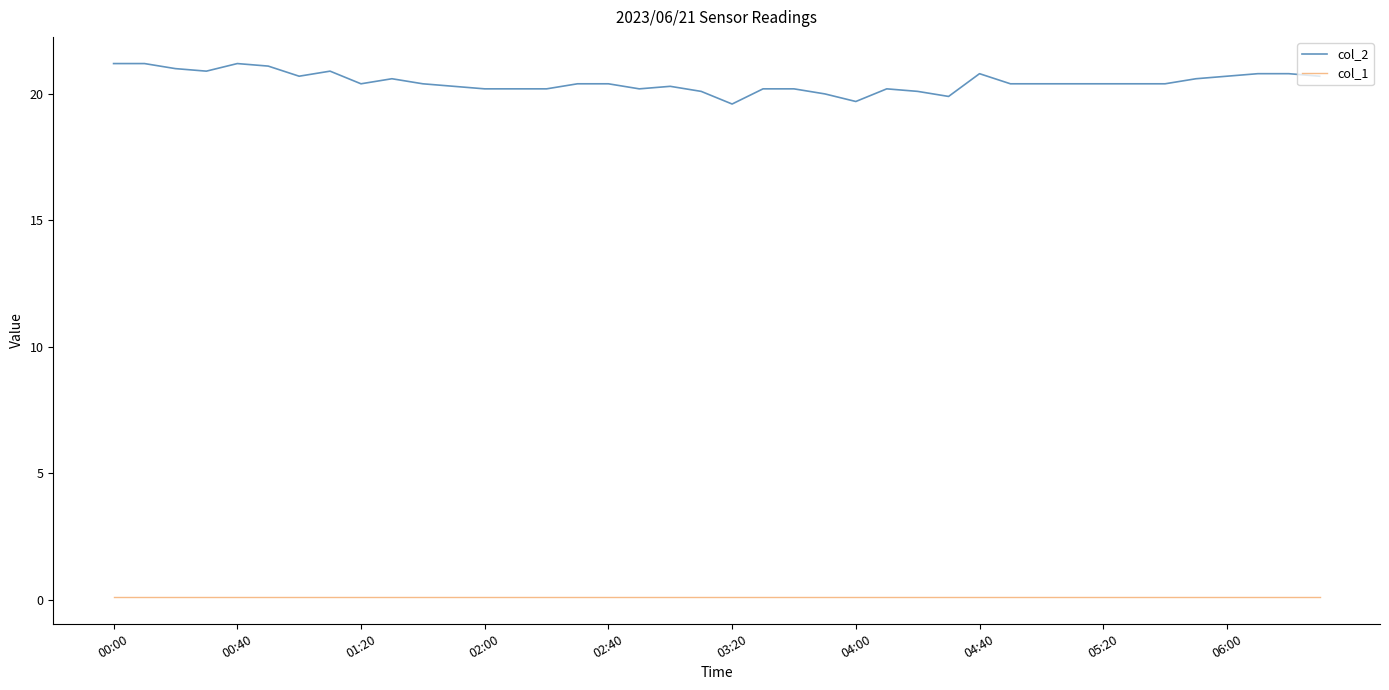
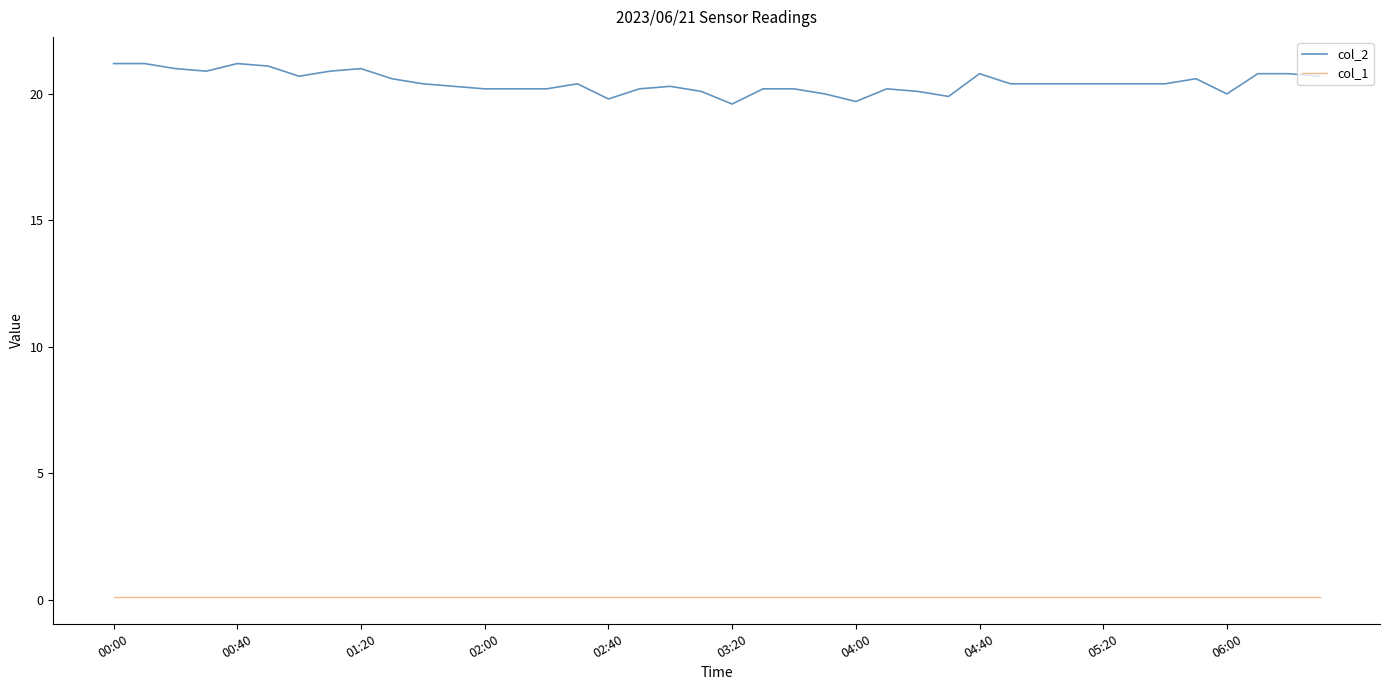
col_2, 01:20: 20.4 -> 21.0
col_2, 02:40: 20.4 -> 19.8
col_2, 06:00: 20.7 -> 20.0
